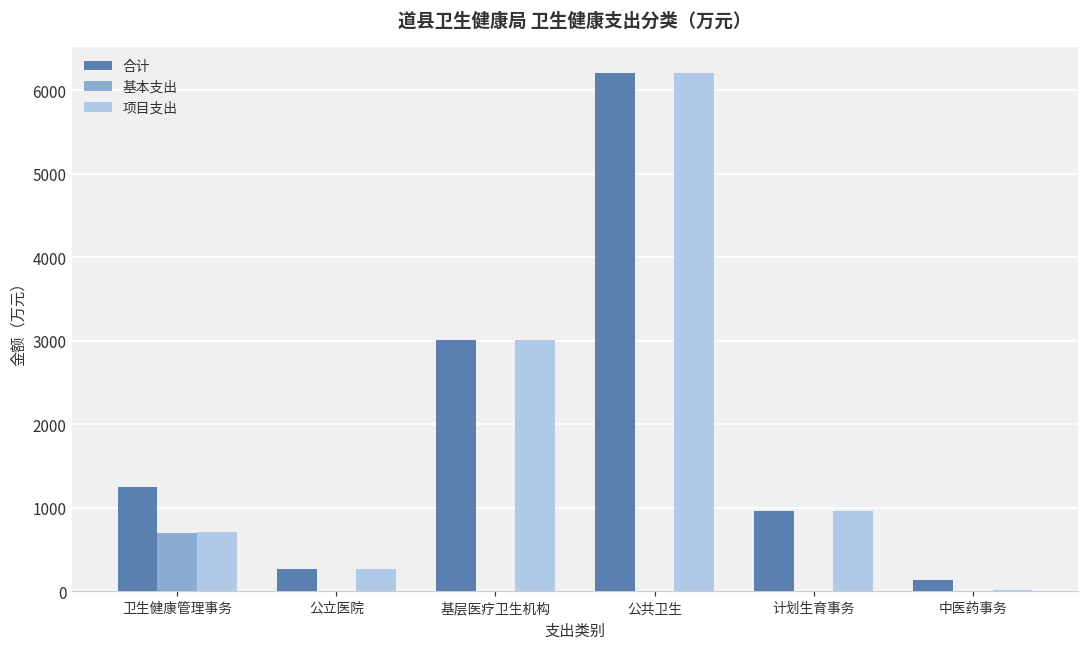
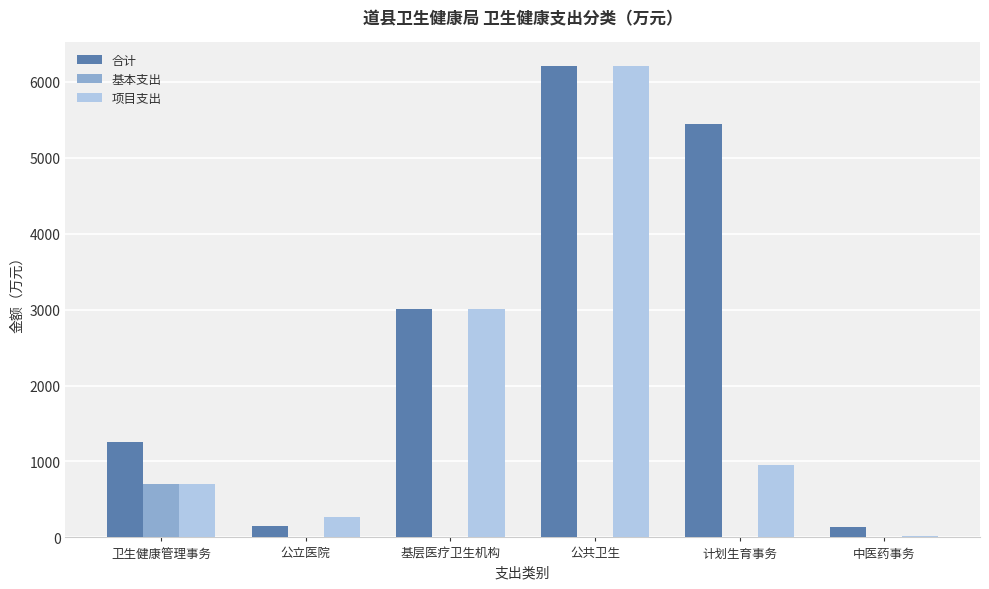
合计, 公立医院: 300 -> 100
合计, 计划生育事务: 1000 -> 5400
